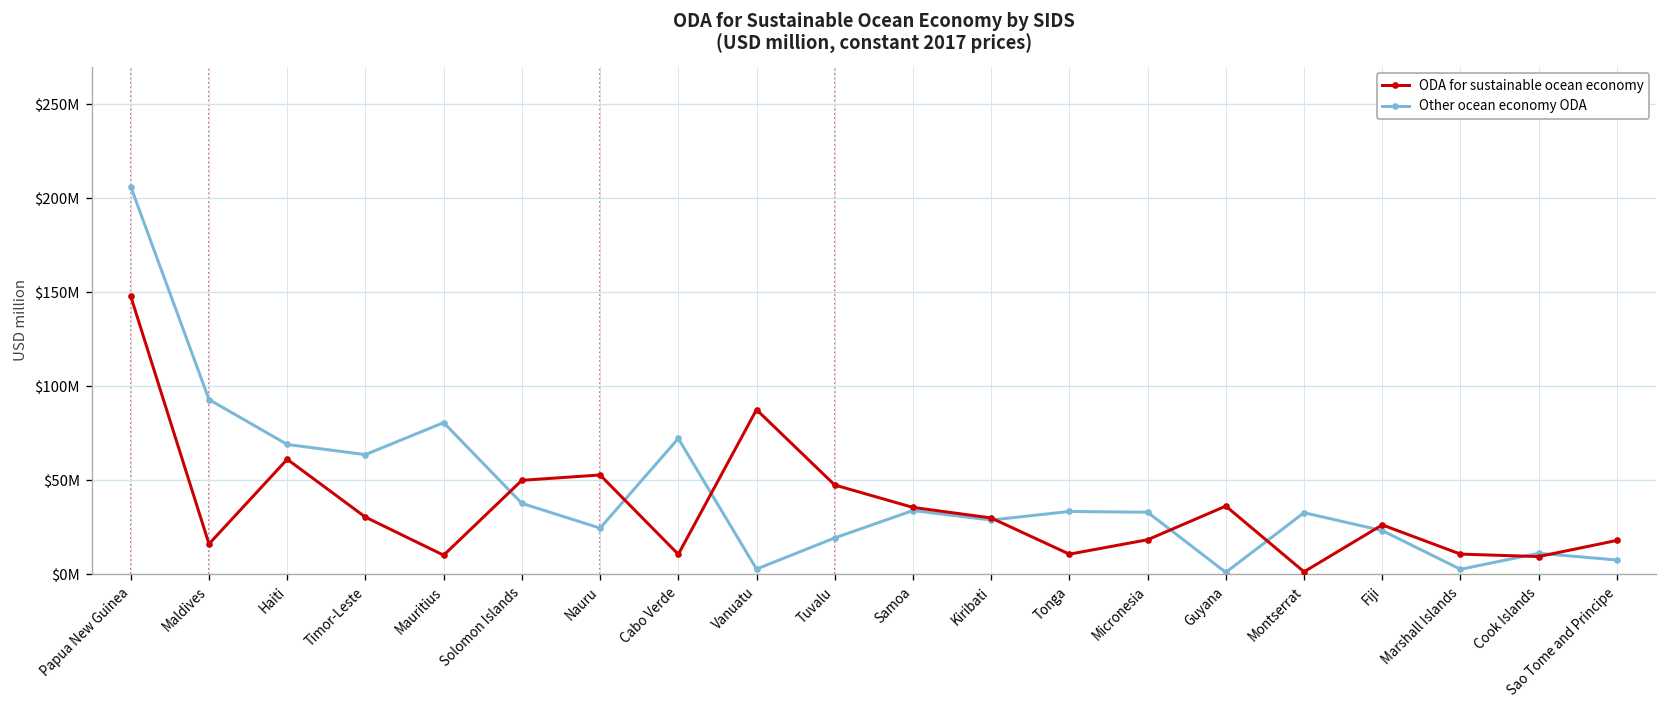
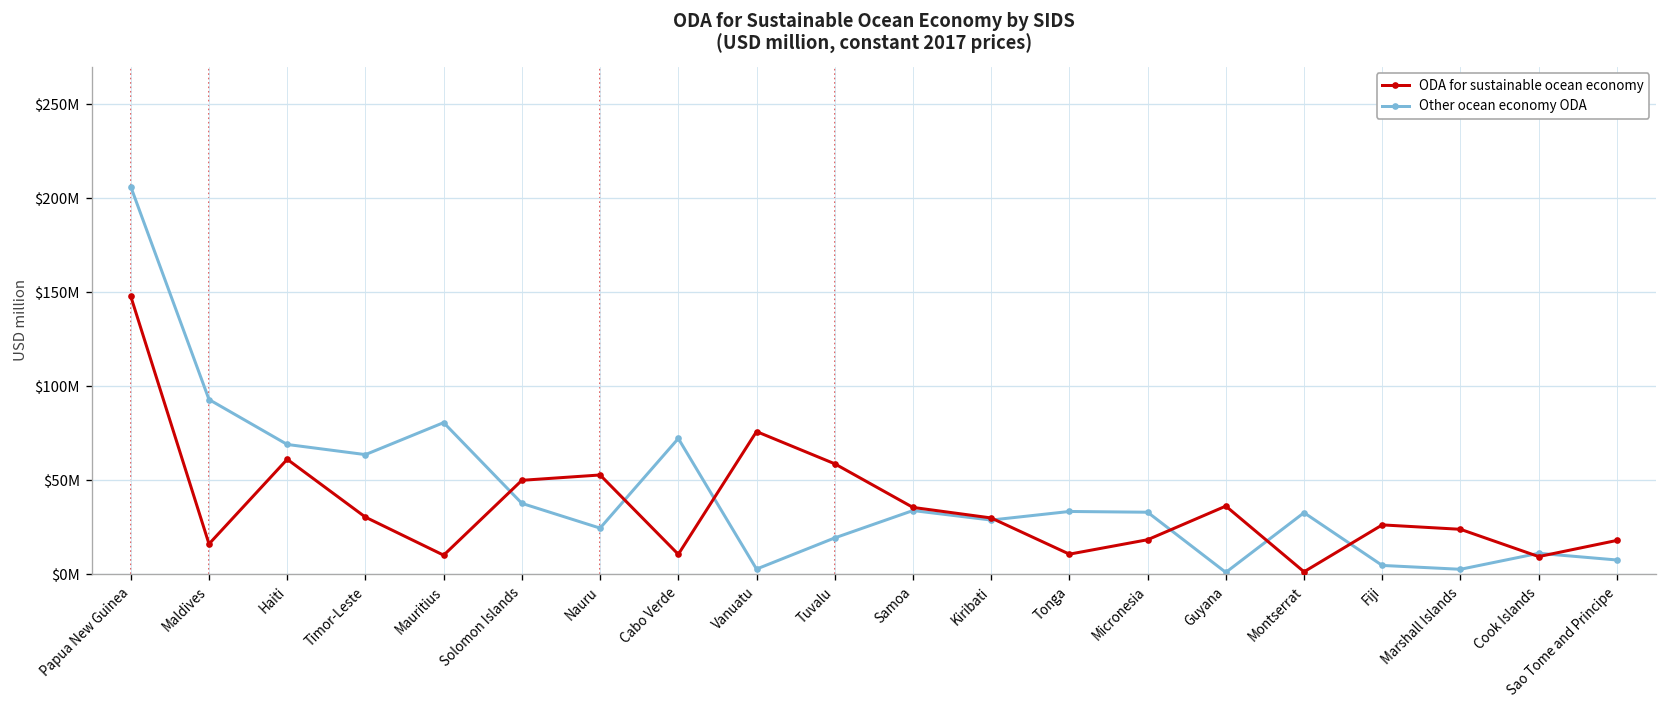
ODA for sustainable ocean economy, Vanuatu: $87000000 -> $76000000
ODA for sustainable ocean economy, Tuvalu: $47000000 -> $59000000
Other ocean economy ODA, Fiji: $23000000 -> $5000000
ODA for sustainable ocean economy, Marshall Islands: $11000000 -> $24000000
